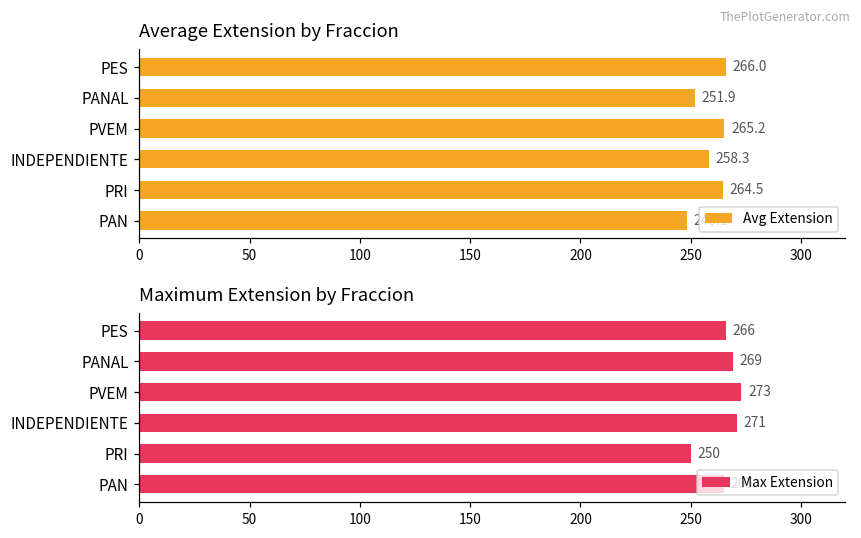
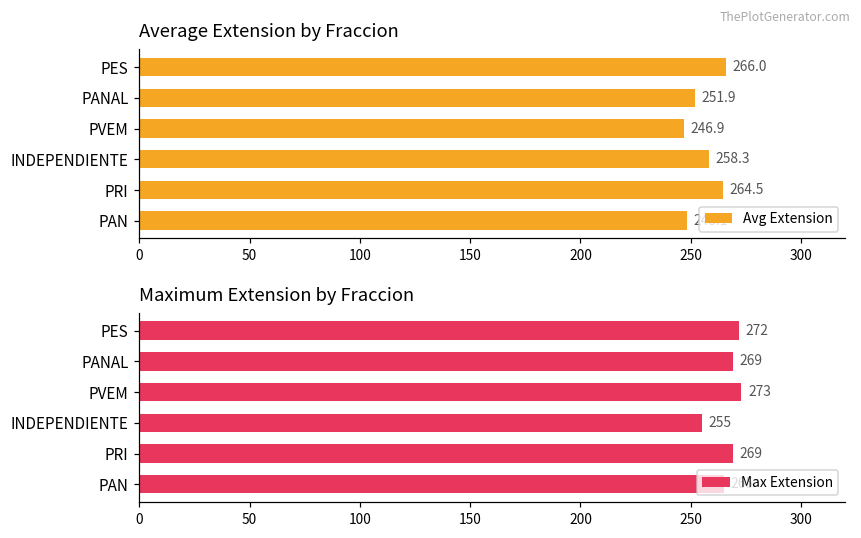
Average Extension by Fraccion, PVEM: 265.2 -> 246.9
Maximum Extension by Fraccion, PES: 266 -> 272
Maximum Extension by Fraccion, INDEPENDIENTE: 271 -> 255
Maximum Extension by Fraccion, PRI: 250 -> 269
